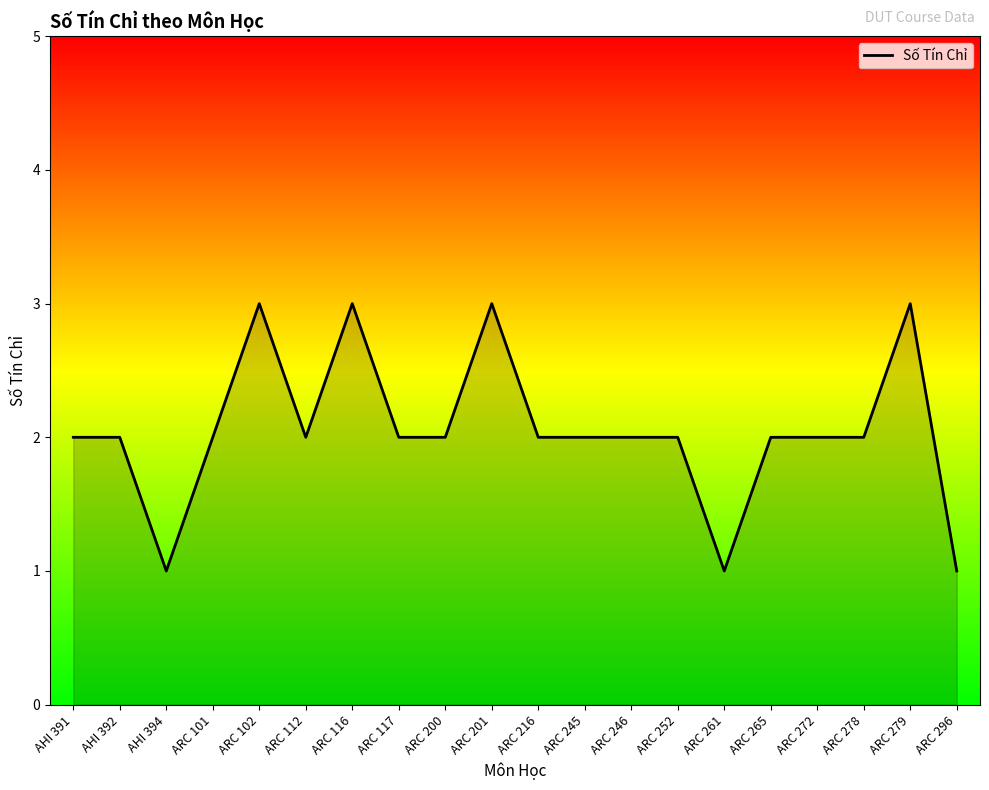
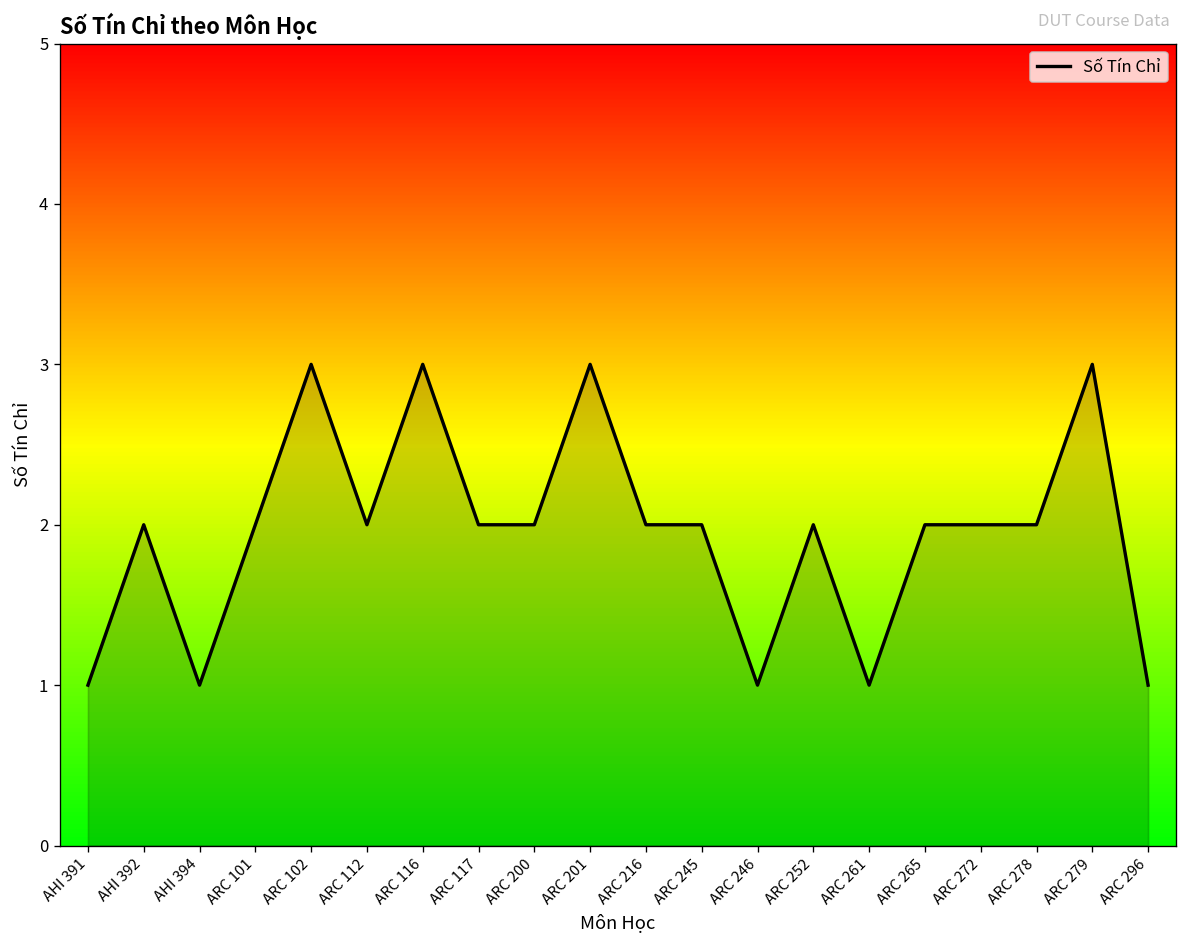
AHI 391: 2 -> 1
ARC 246: 2 -> 1
